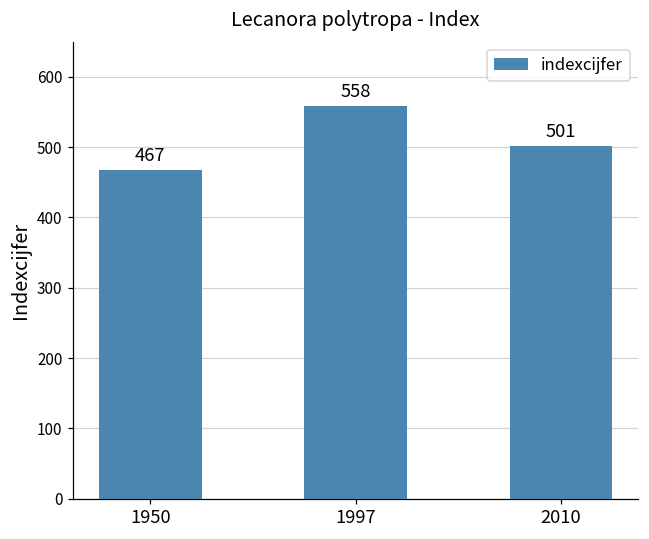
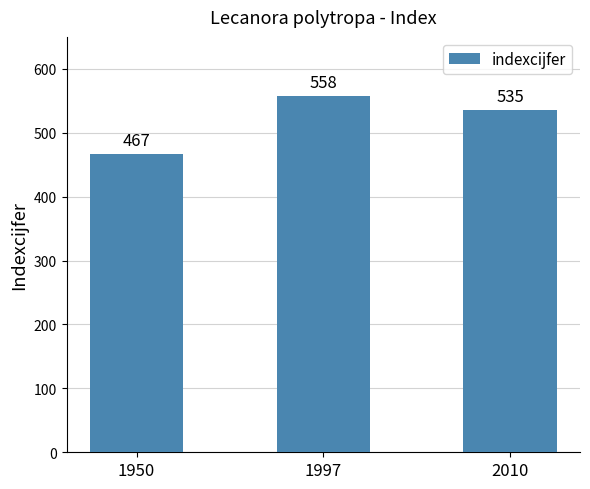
2010: 501 -> 535
